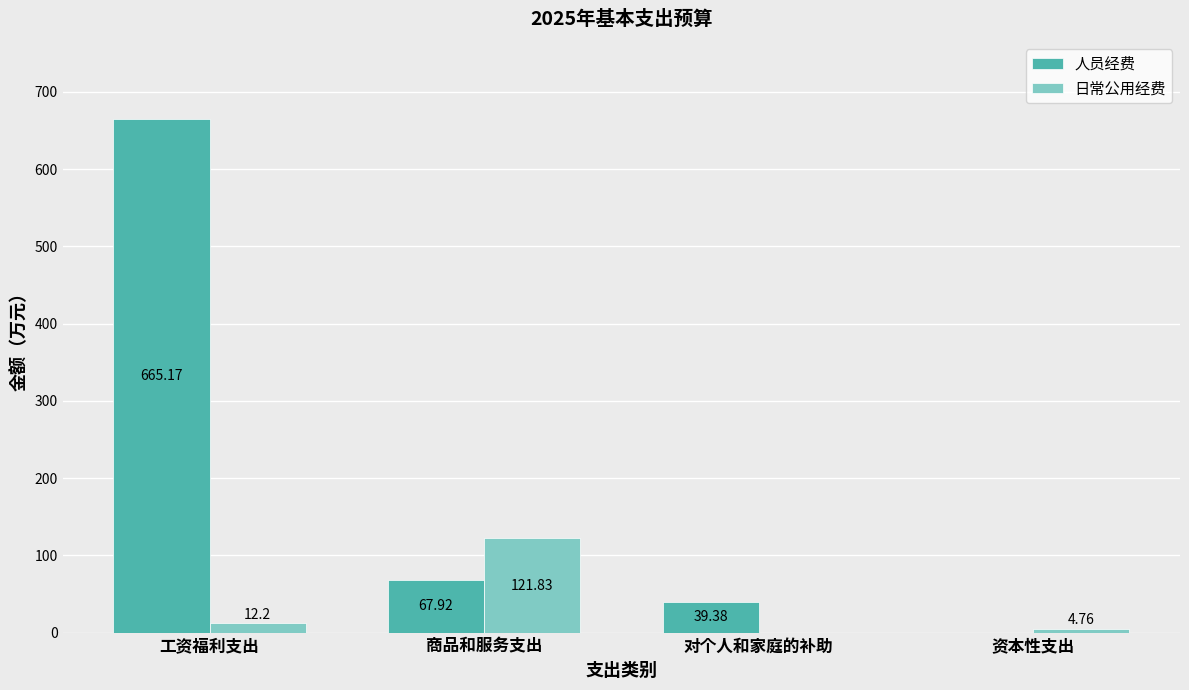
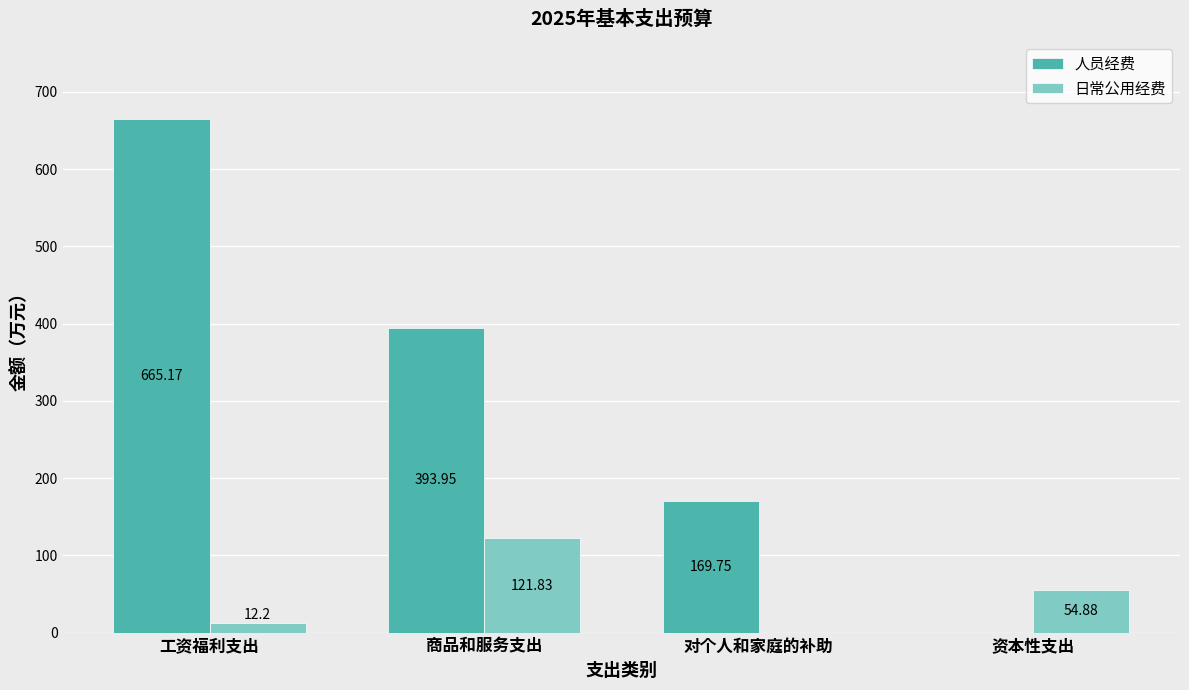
人员经费, 商品和服务支出: 67.92 -> 393.95
人员经费, 对个人和家庭的补助: 39.38 -> 169.75
日常公用经费, 资本性支出: 4.76 -> 54.88
